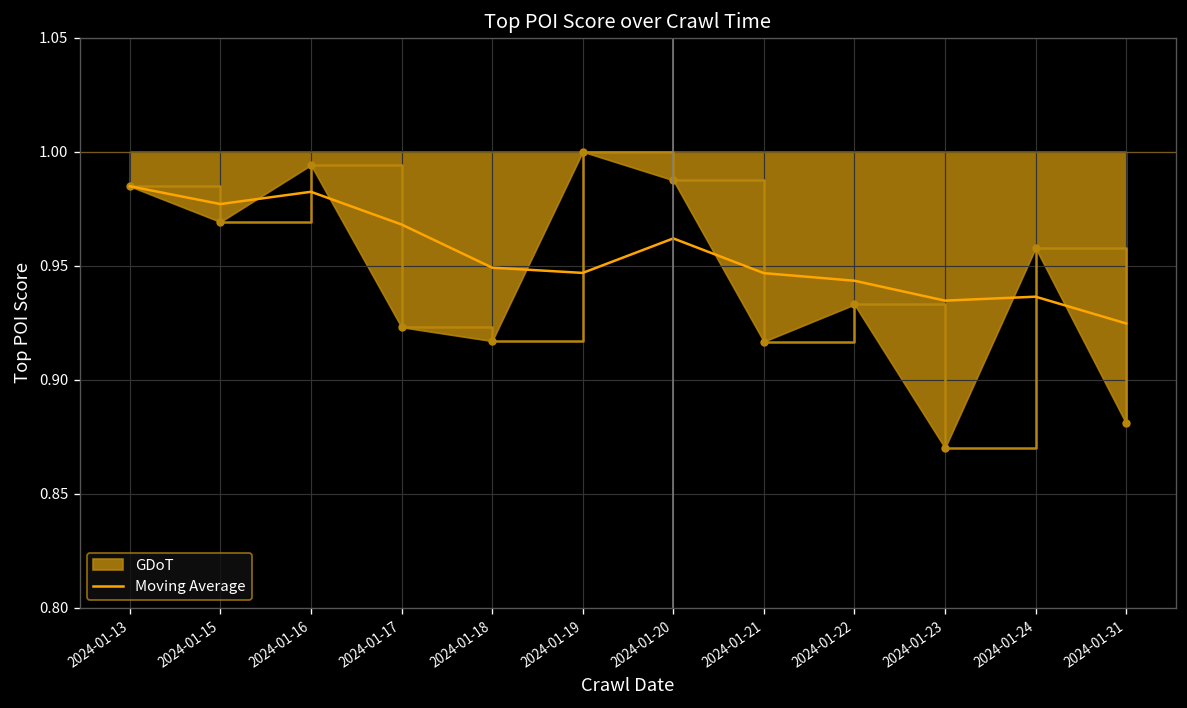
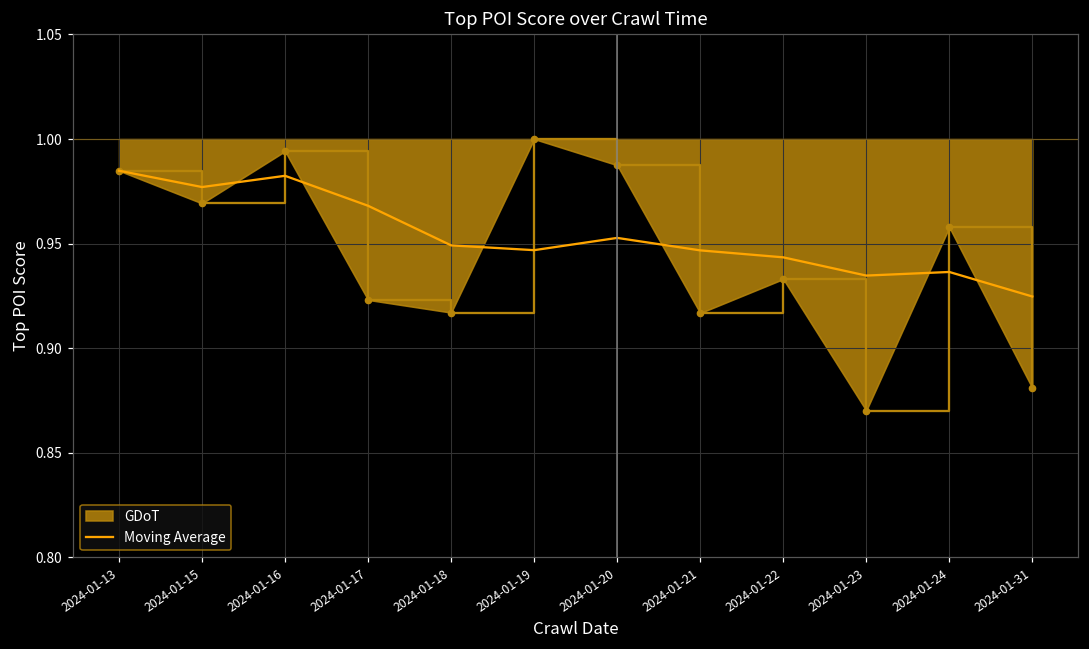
Moving Average, 2024-01-20: 0.962 -> 0.953
